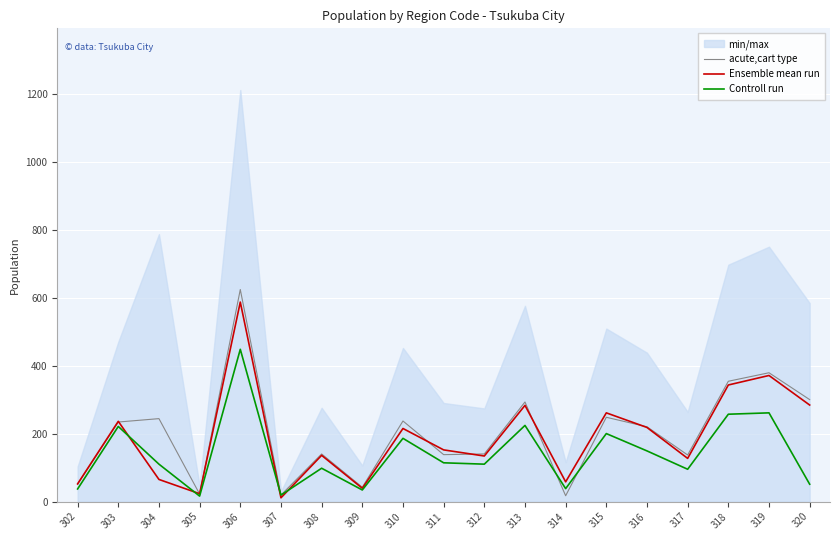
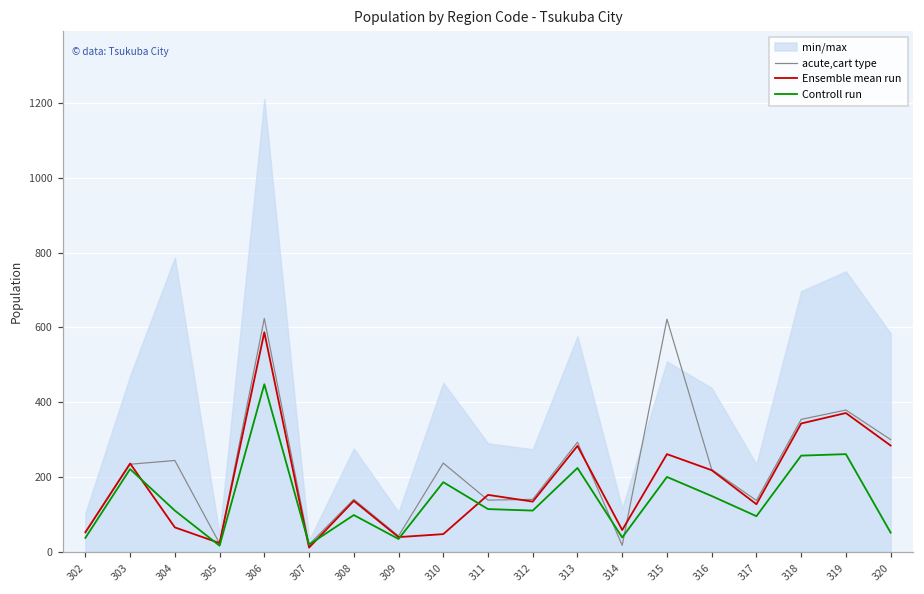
Ensemble mean run, 310: 220 -> 50
acute,cart type, 315: 250 -> 620
min/max, 317: 260 -> 230
